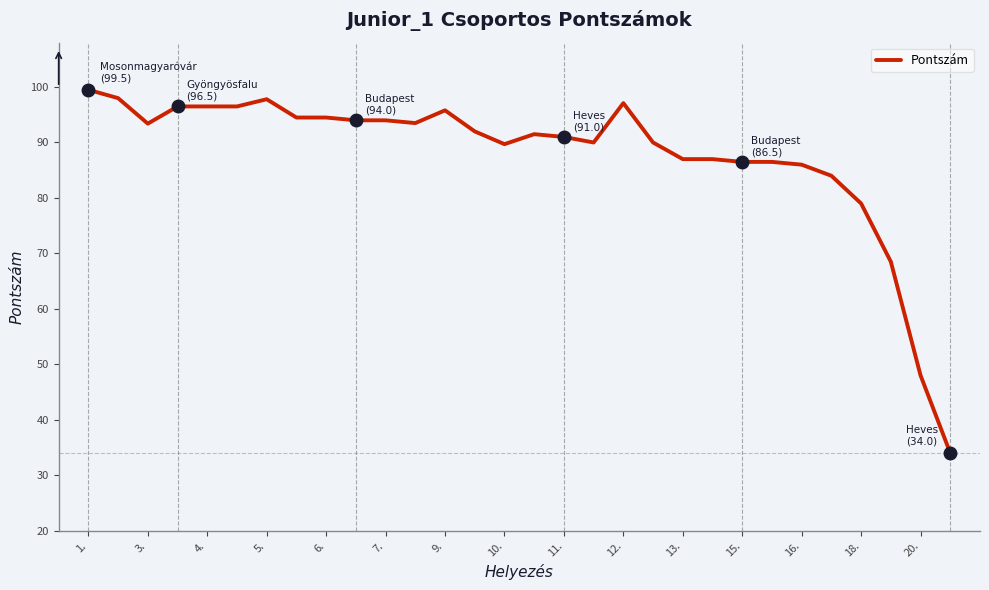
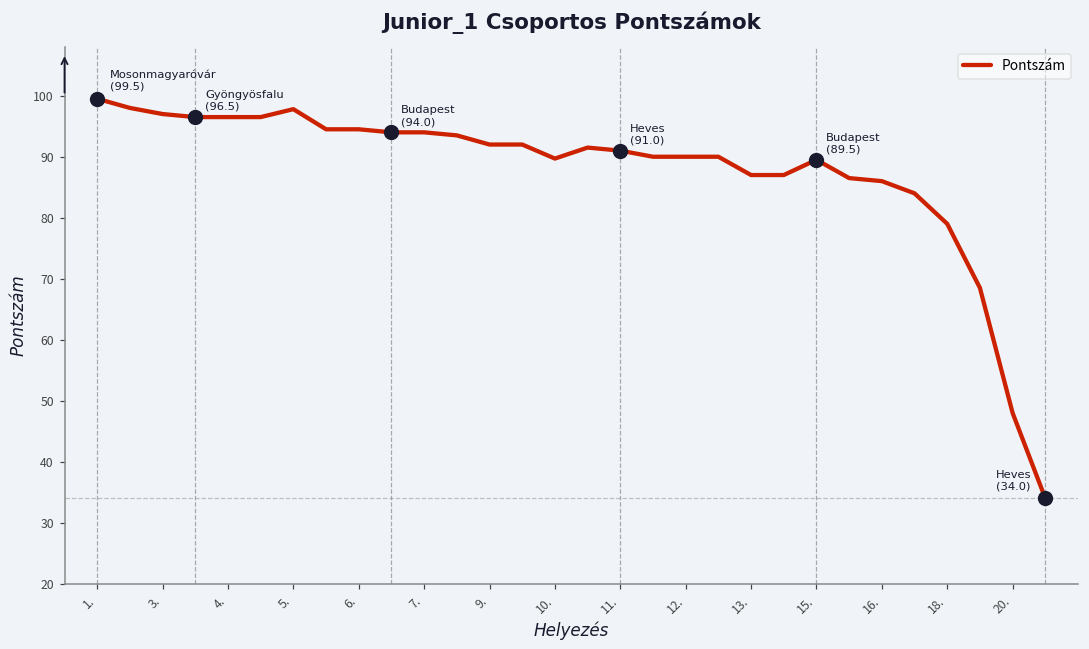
Pontszám, 3.: 93 -> 97
Pontszám, 9.: 96 -> 92
Pontszám, 12.: 97 -> 90
Pontszám, 15.: (86.5) -> (89.5)
